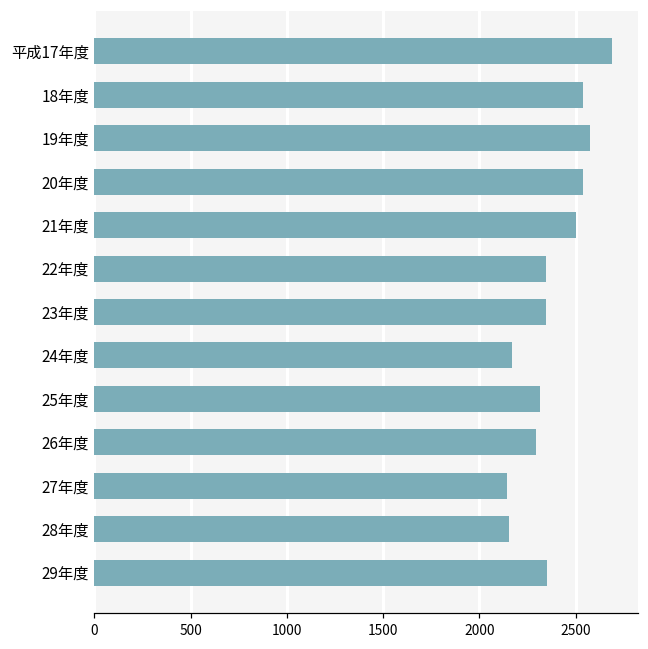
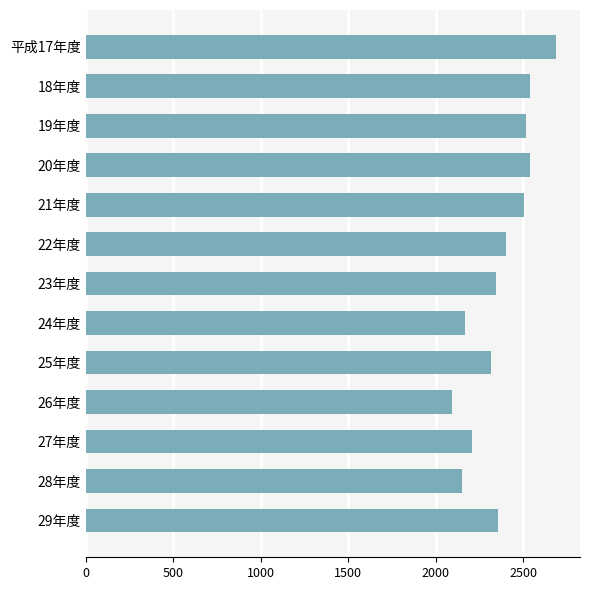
19年度: 2580 -> 2520
22年度: 2350 -> 2400
26年度: 2290 -> 2090
27年度: 2140 -> 2210
